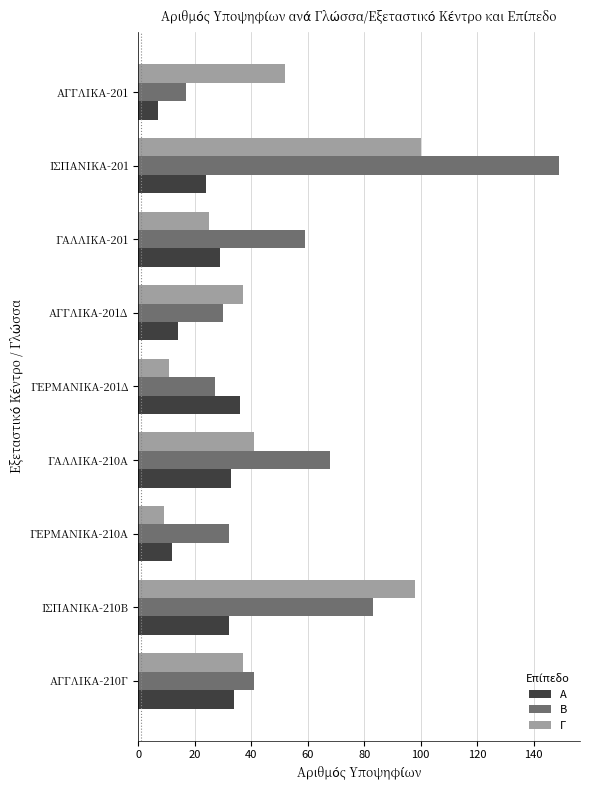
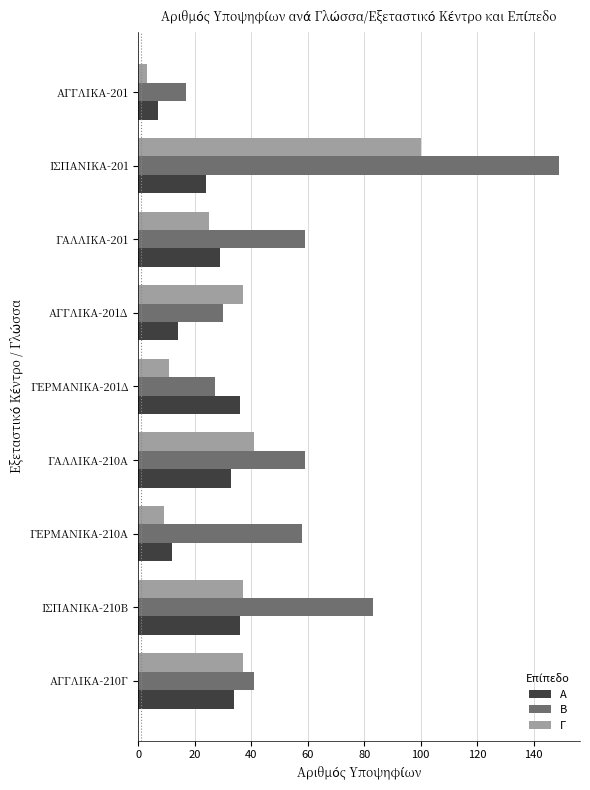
Γ, ΑΓΓΛΙΚΑ-201: 52 -> 3
Β, ΓΑΛΛΙΚΑ-210Α: 68 -> 59
Β, ΓΕΡΜΑΝΙΚΑ-210Α: 32 -> 58
Γ, ΙΣΠΑΝΙΚΑ-210Β: 98 -> 37
Α, ΙΣΠΑΝΙΚΑ-210Β: 32 -> 36
